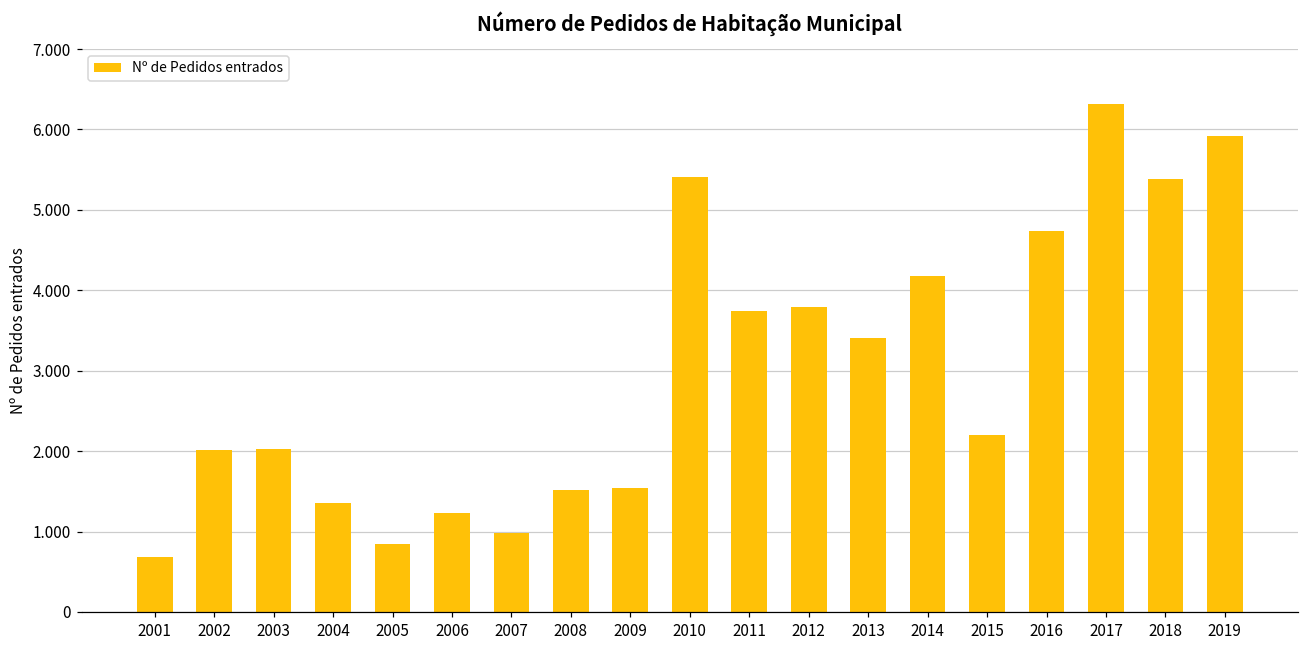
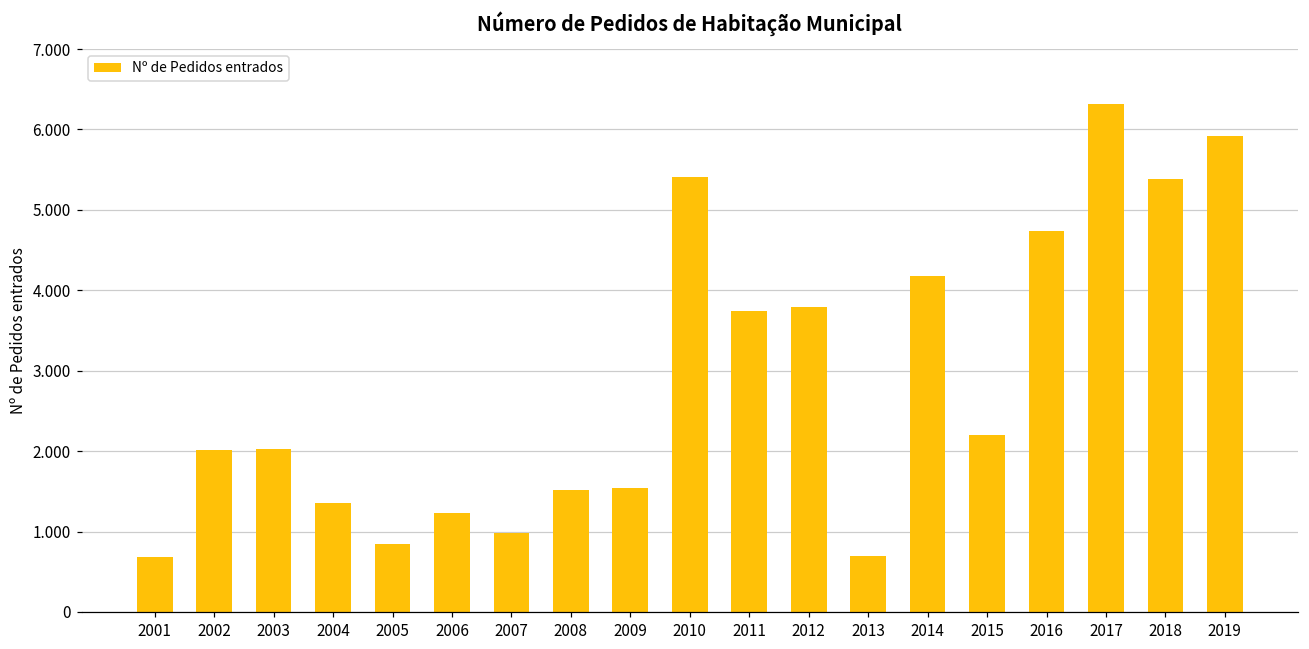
2013: 3.4 -> 0.7
